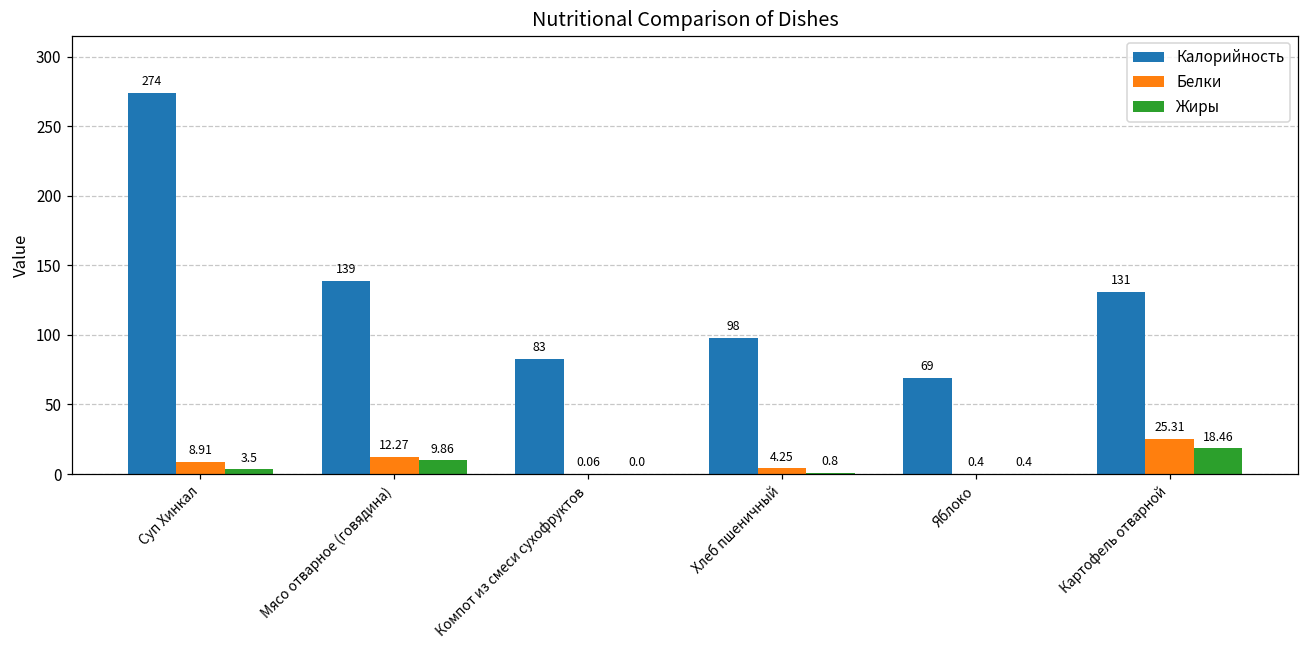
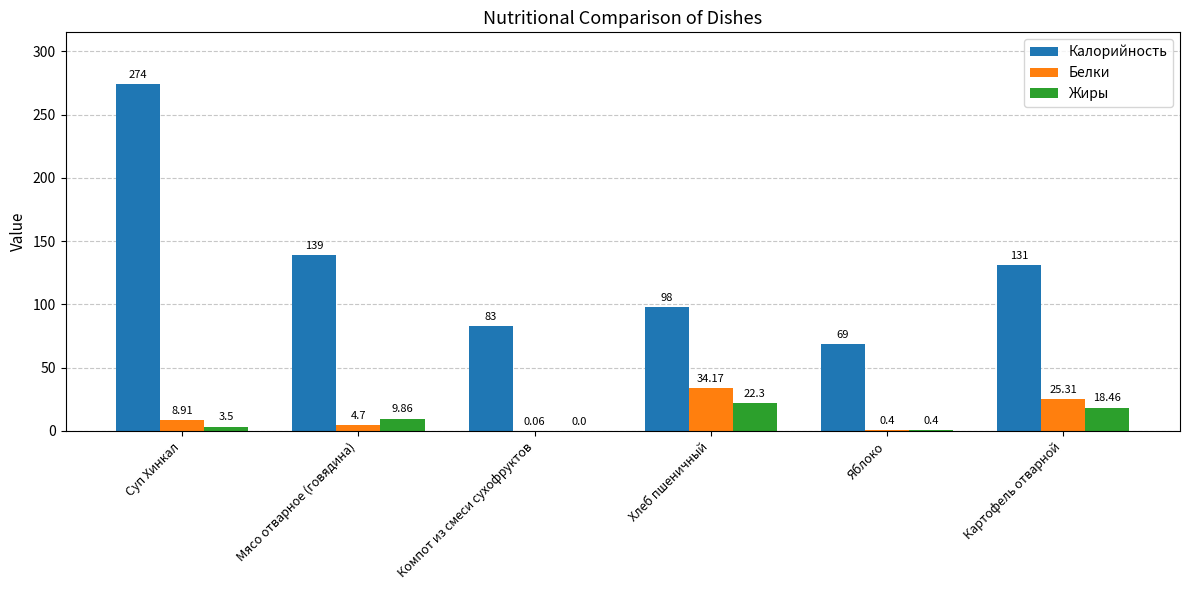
Белки, Мясо отварное (говядина): 12.27 -> 4.7
Белки, Хлеб пшеничный: 4.25 -> 34.17
Жиры, Хлеб пшеничный: 0.8 -> 22.3
